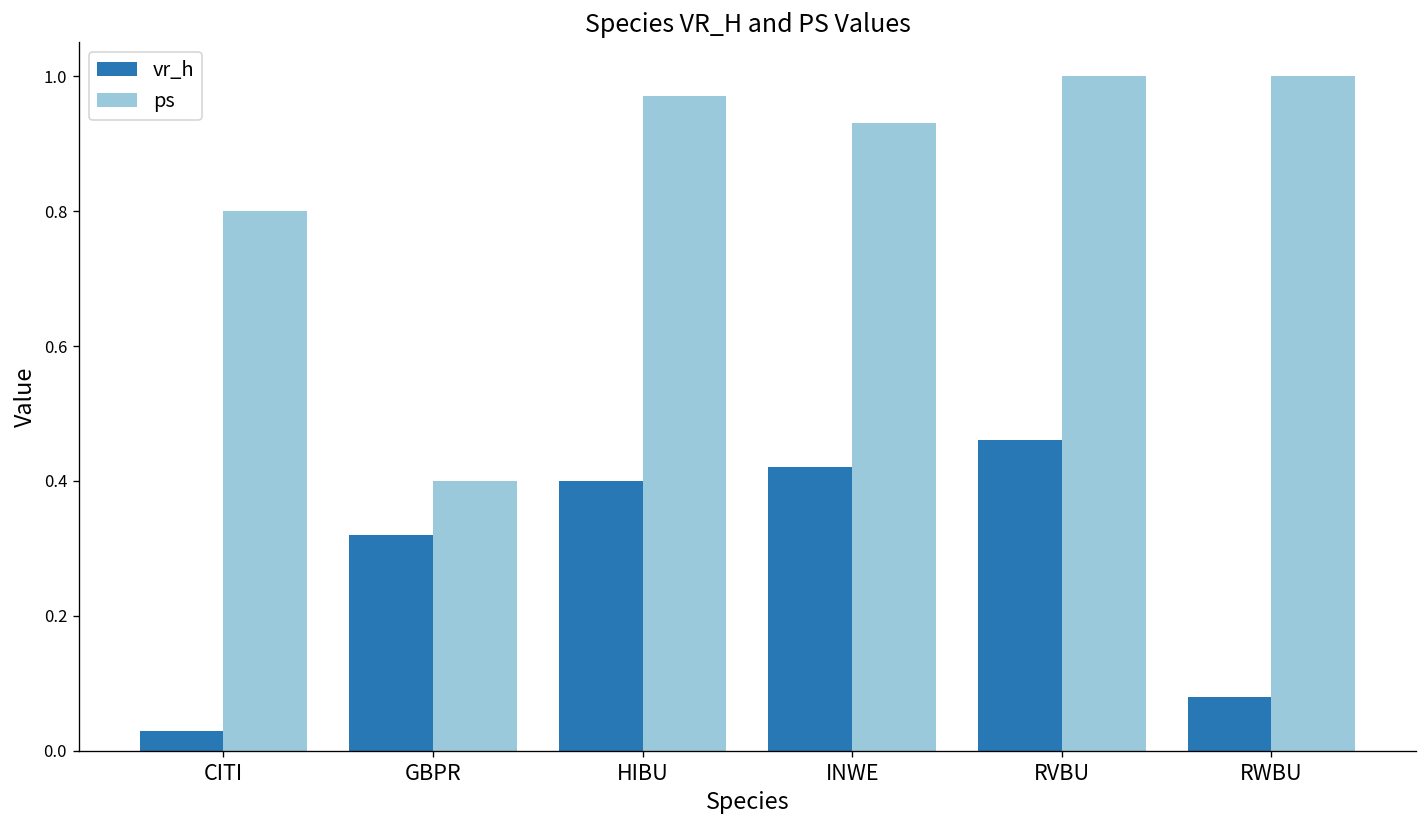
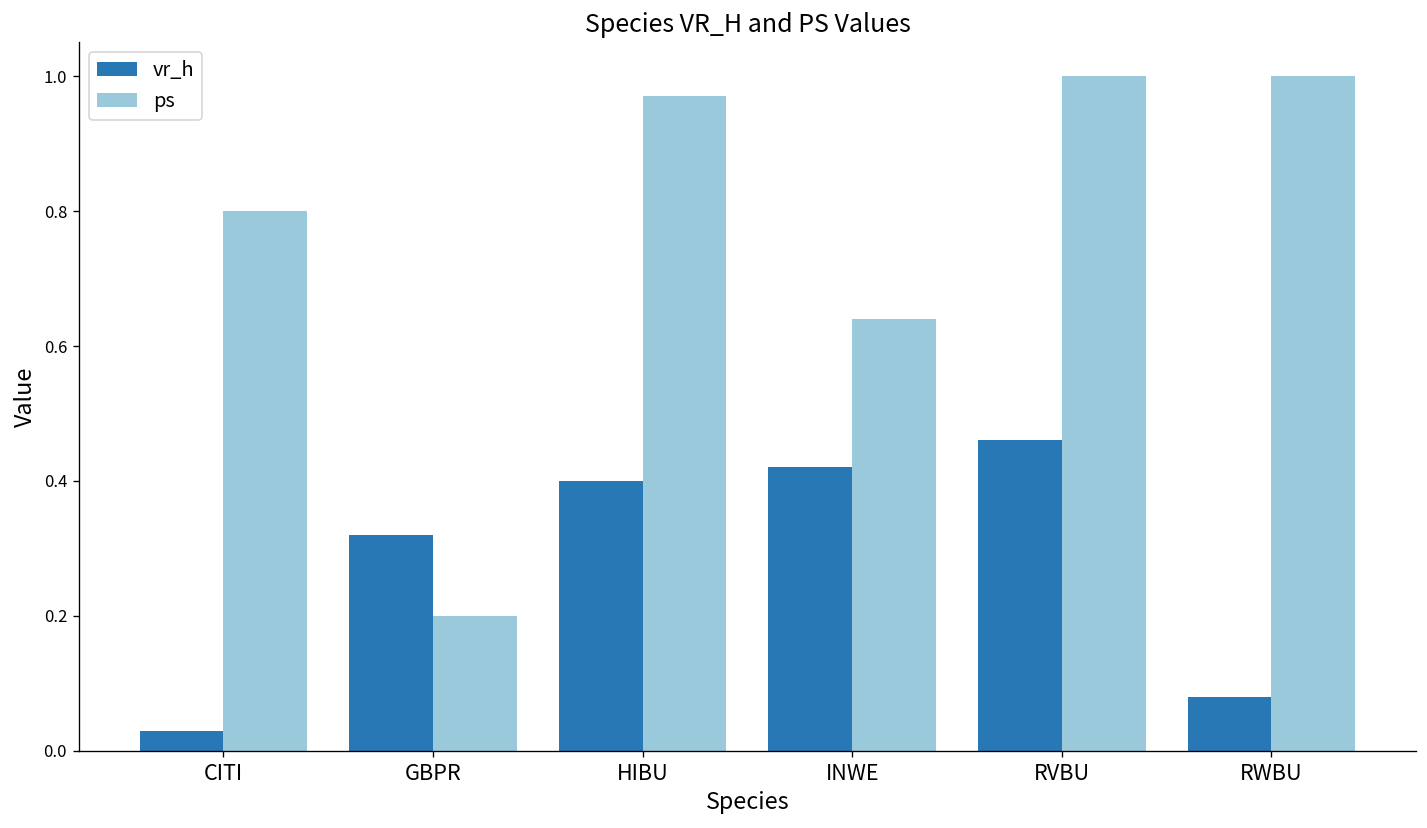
ps, GBPR: 0.4 -> 0.2
ps, INWE: 0.93 -> 0.64
